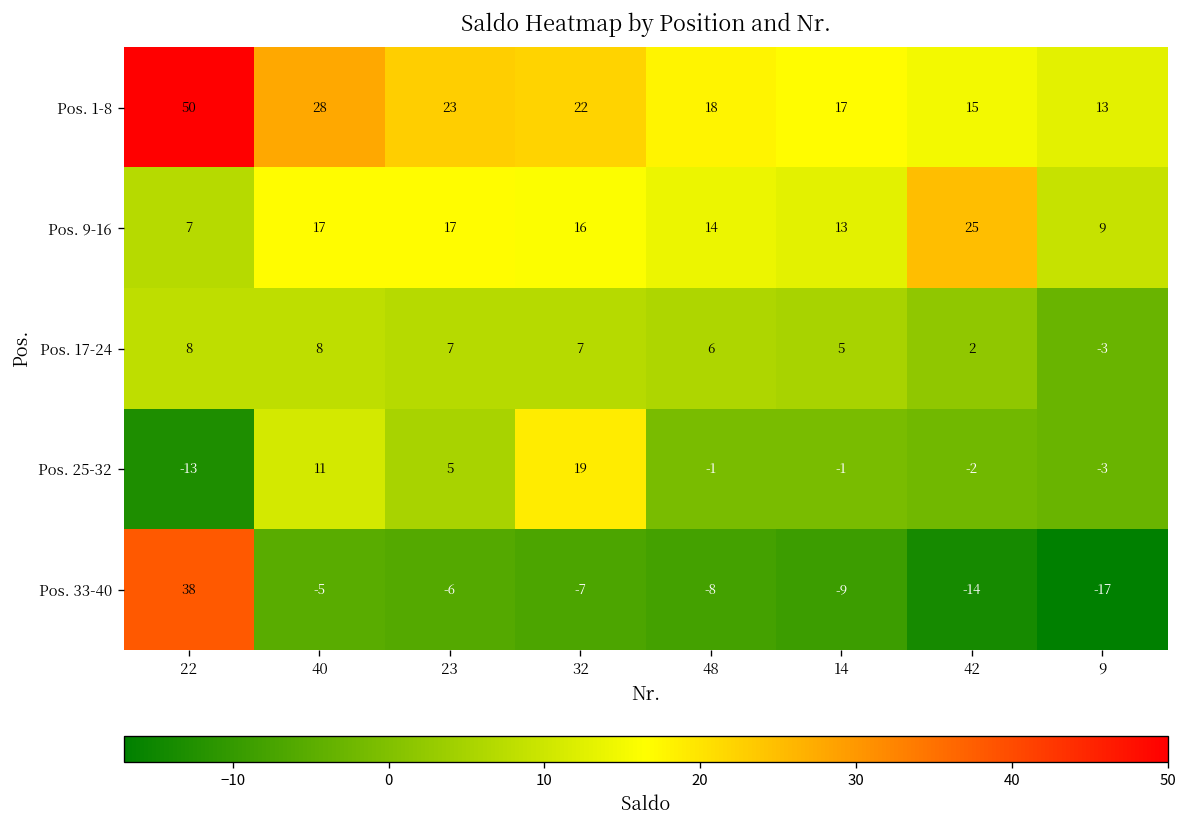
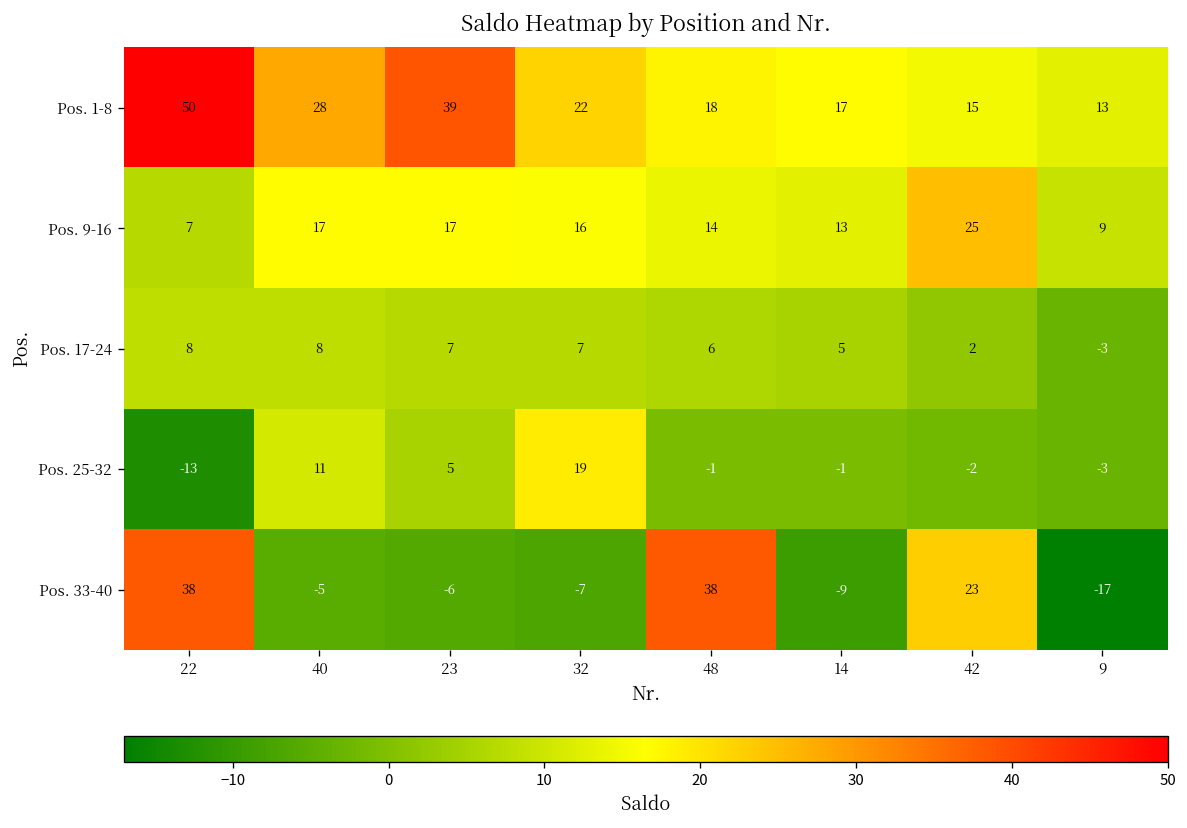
Pos. 1-8, 23: 23 -> 39
Pos. 33-40, 48: -8 -> 38
Pos. 33-40, 42: -14 -> 23
